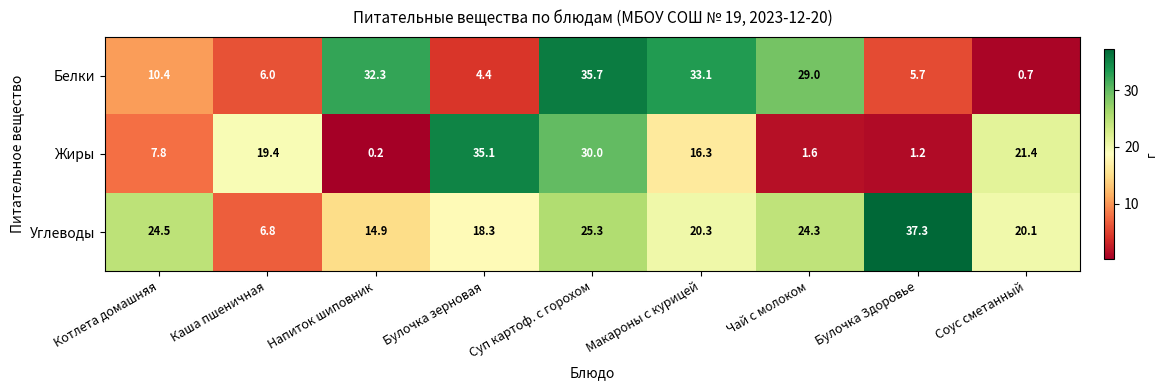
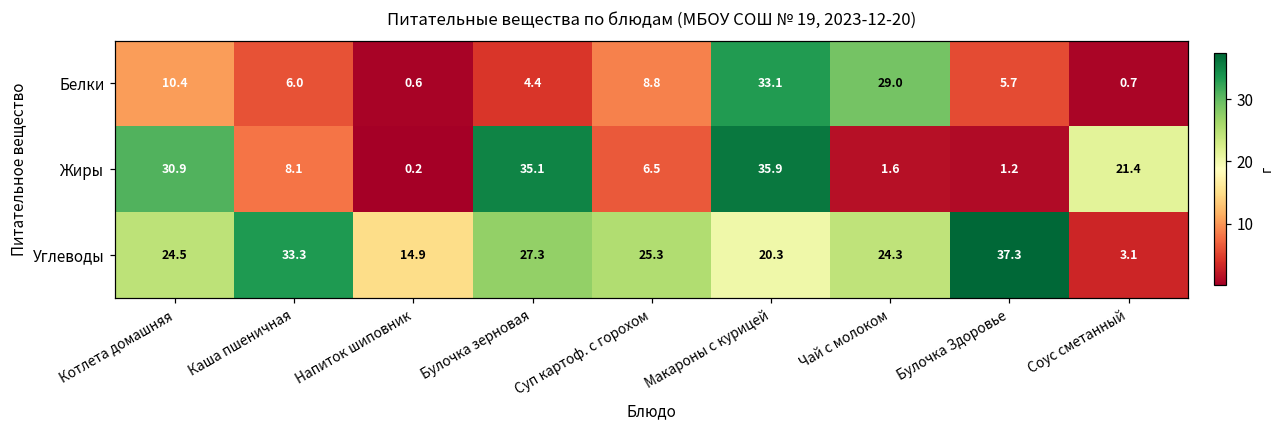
Белки, Напиток шиповник: 32.3 -> 0.6
Белки, Суп картоф. с горохом: 35.7 -> 8.8
Жиры, Котлета домашняя: 7.8 -> 30.9
Жиры, Каша пшеничная: 19.4 -> 8.1
Жиры, Суп картоф. с горохом: 30.0 -> 6.5
Жиры, Макароны с курицей: 16.3 -> 35.9
Углеводы, Каша пшеничная: 6.8 -> 33.3
Углеводы, Булочка зерновая: 18.3 -> 27.3
Углеводы, Соус сметанный: 20.1 -> 3.1
